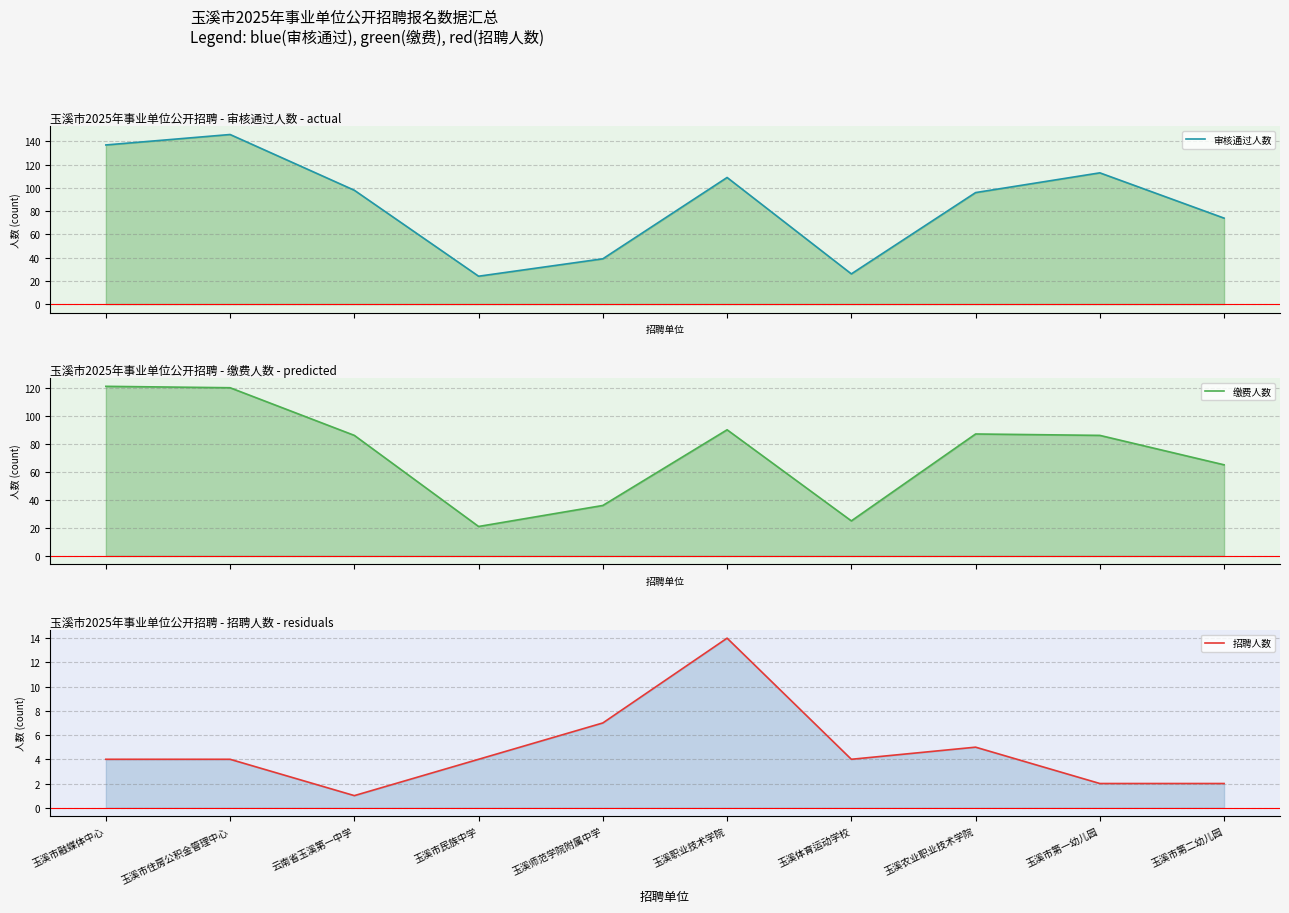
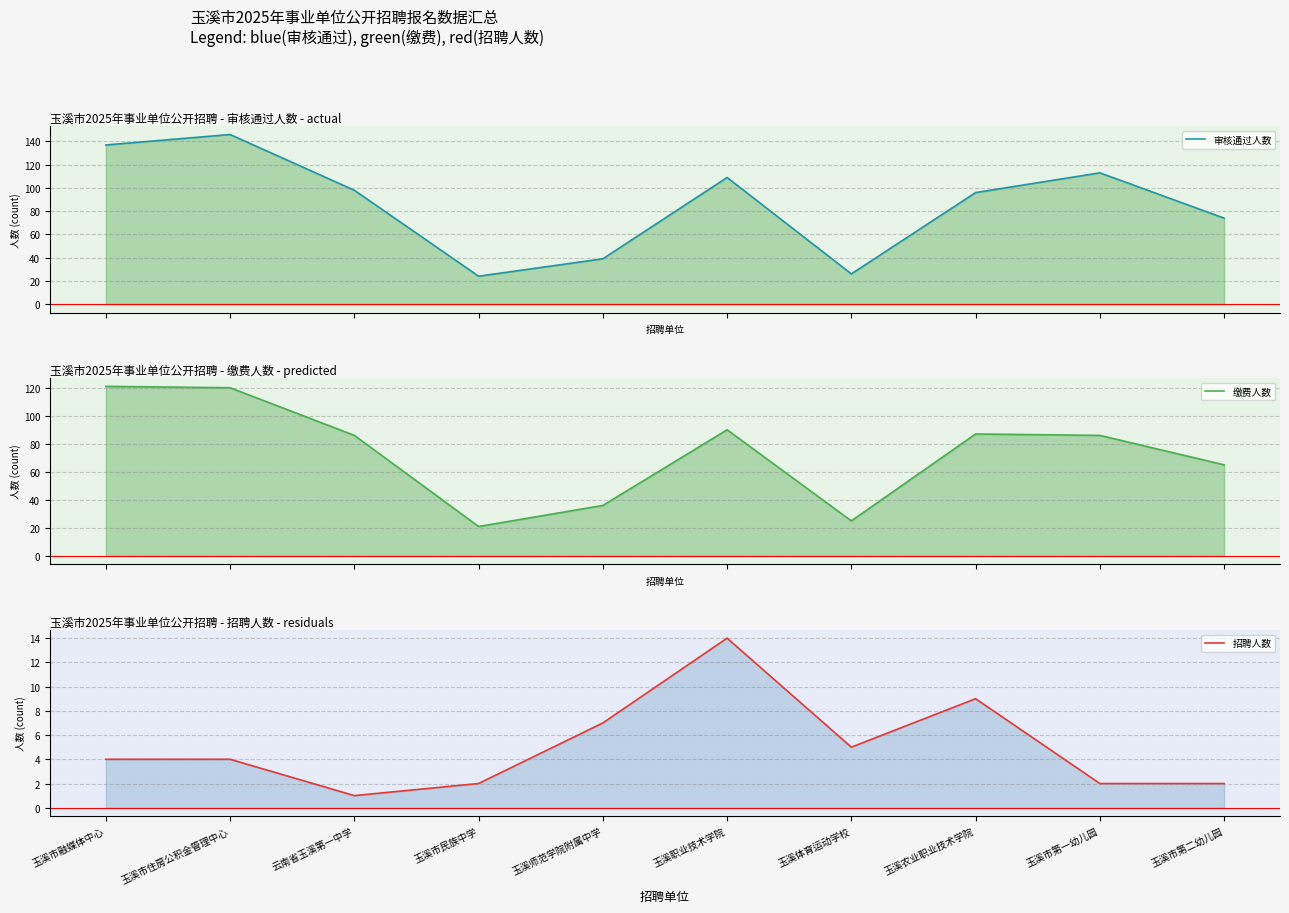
玉溪市2025年事业单位公开招聘 - 招聘人数 - residuals, 玉溪市民族中学: 4 -> 2
玉溪市2025年事业单位公开招聘 - 招聘人数 - residuals, 玉溪体育运动学校: 4 -> 5
玉溪市2025年事业单位公开招聘 - 招聘人数 - residuals, 玉溪农业职业技术学院: 5 -> 9
